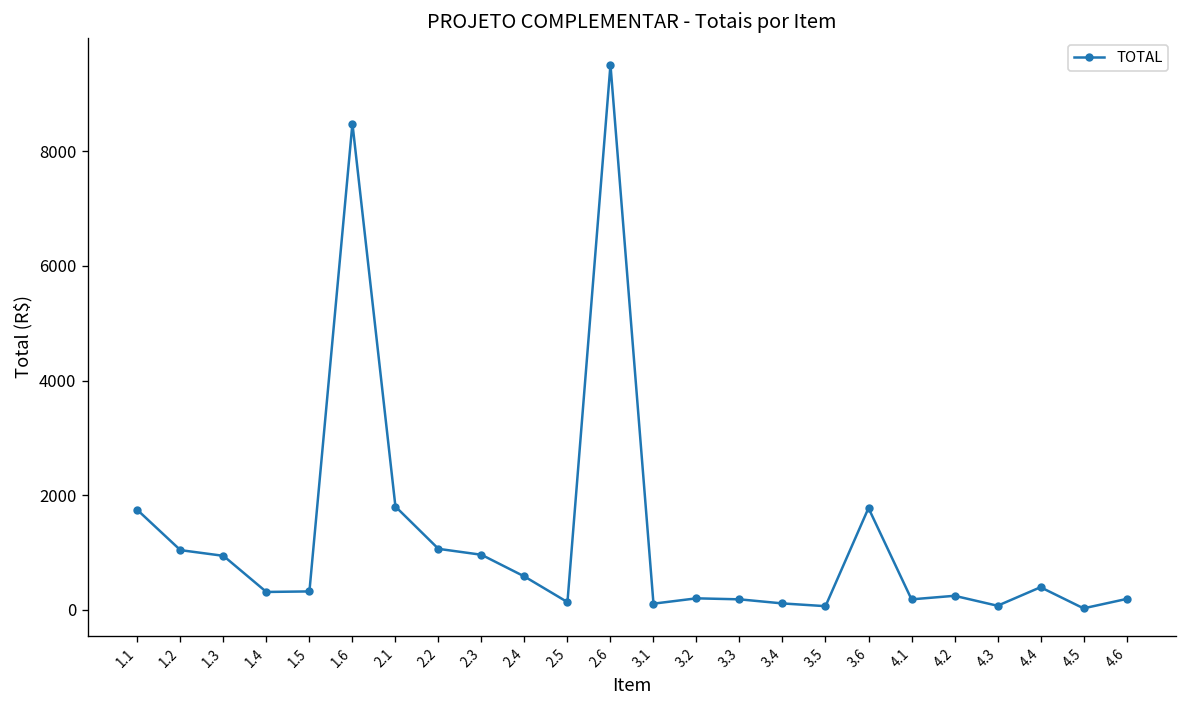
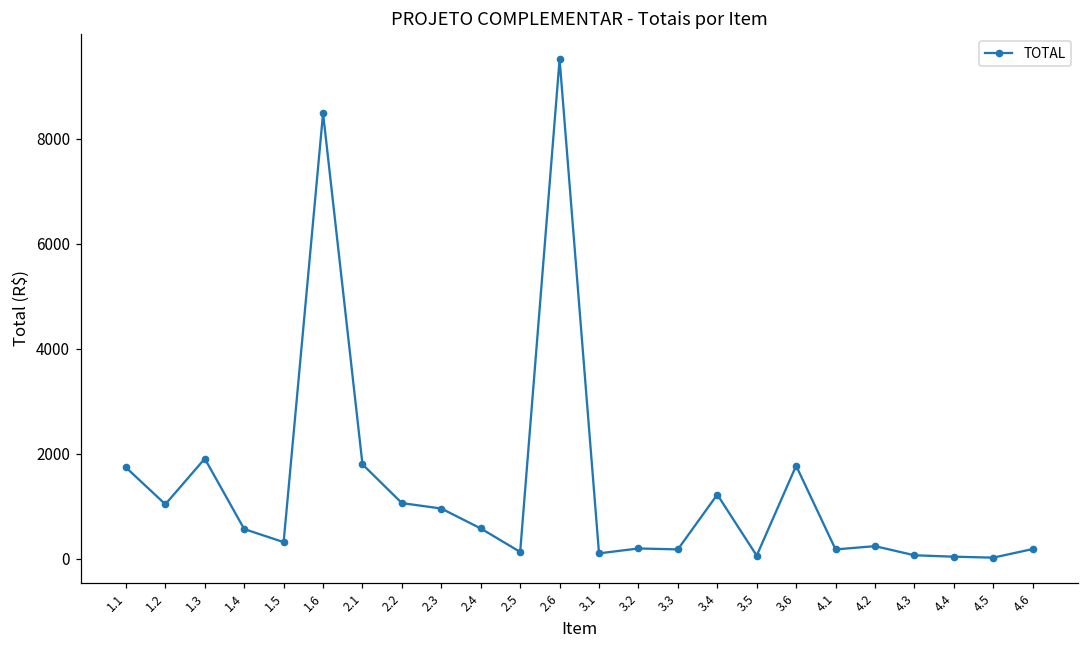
1.3: 900 -> 1900
1.4: 300 -> 600
3.4: 100 -> 1200
4.4: 400 -> 0
